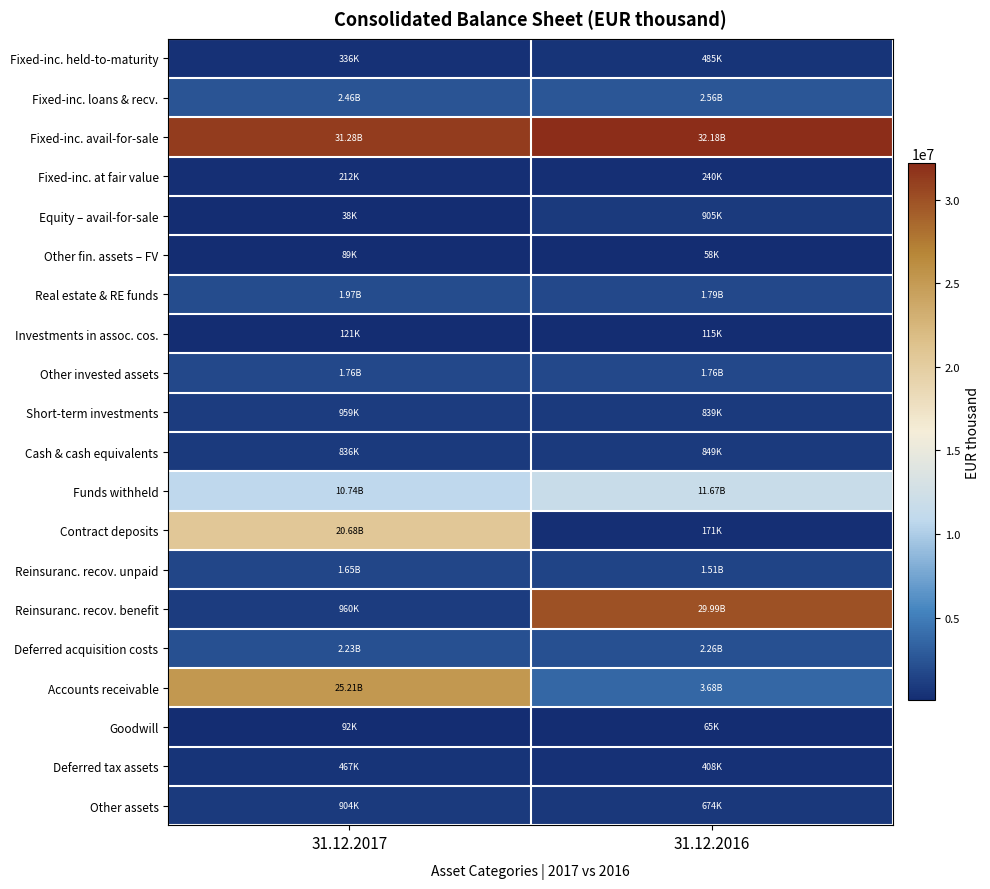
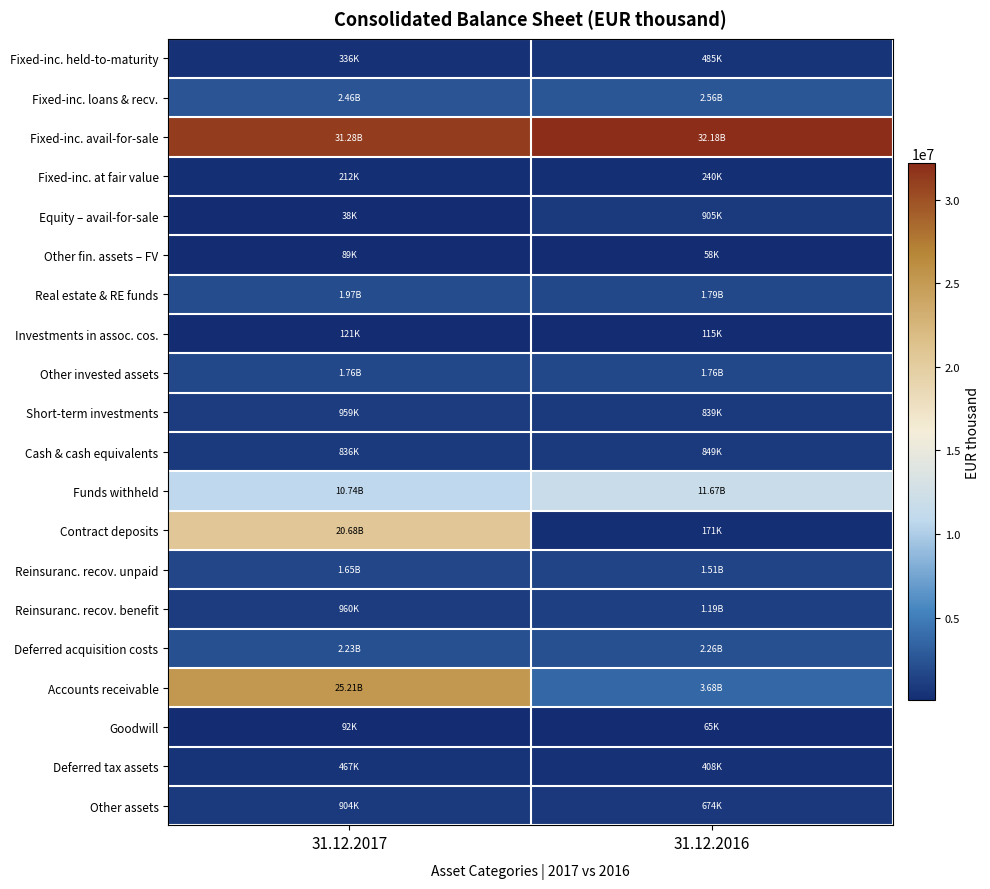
Reinsuranc. recov. benefit, 31.12.2016: 29.99B -> 1.19B
